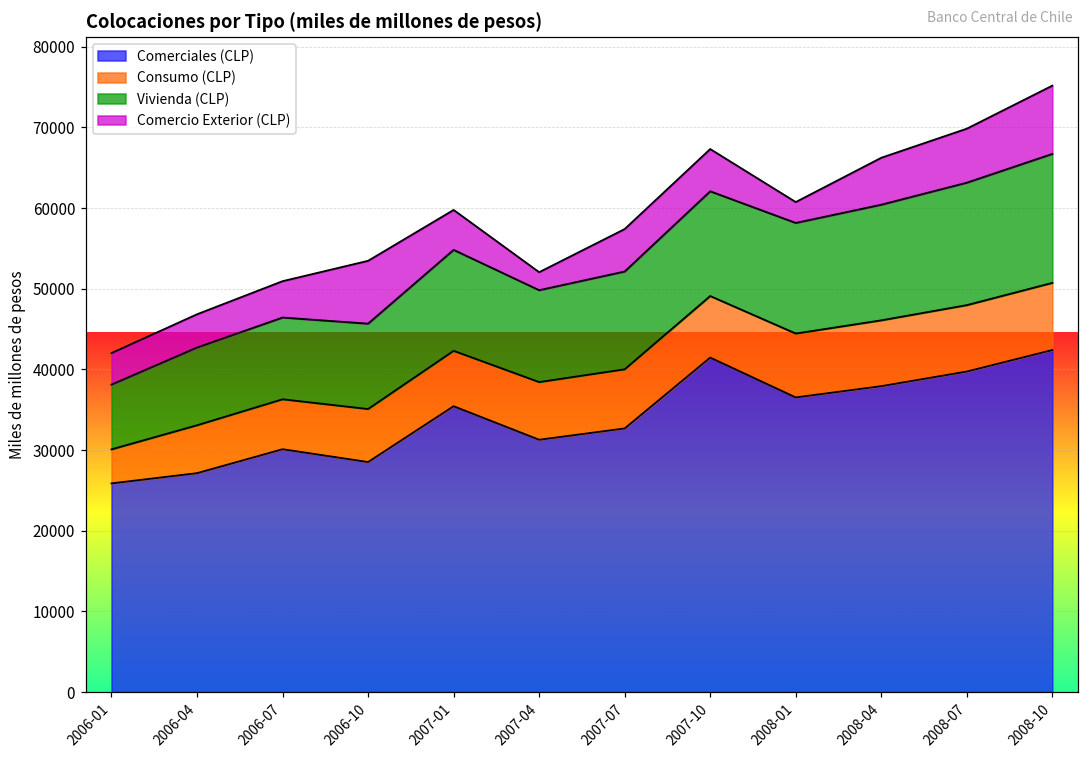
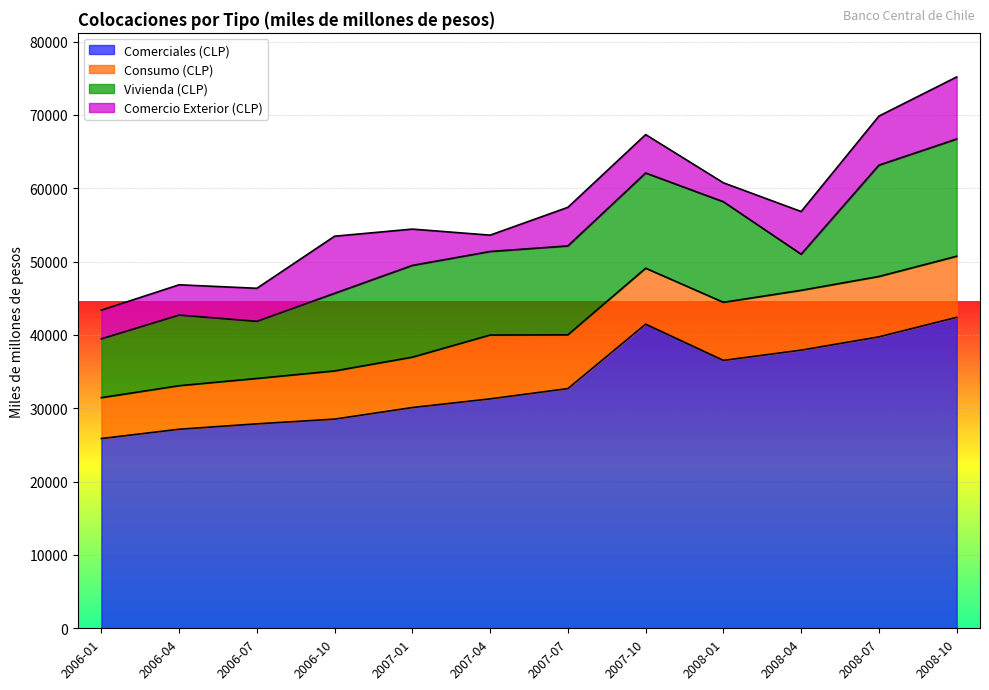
Consumo (CLP), 2006-01: 4000 -> 6000
Comerciales (CLP), 2006-07: 30000 -> 28000
Vivienda (CLP), 2006-07: 10000 -> 8000
Comerciales (CLP), 2007-01: 35000 -> 30000
Consumo (CLP), 2007-04: 7000 -> 9000
Vivienda (CLP), 2008-04: 14000 -> 5000
